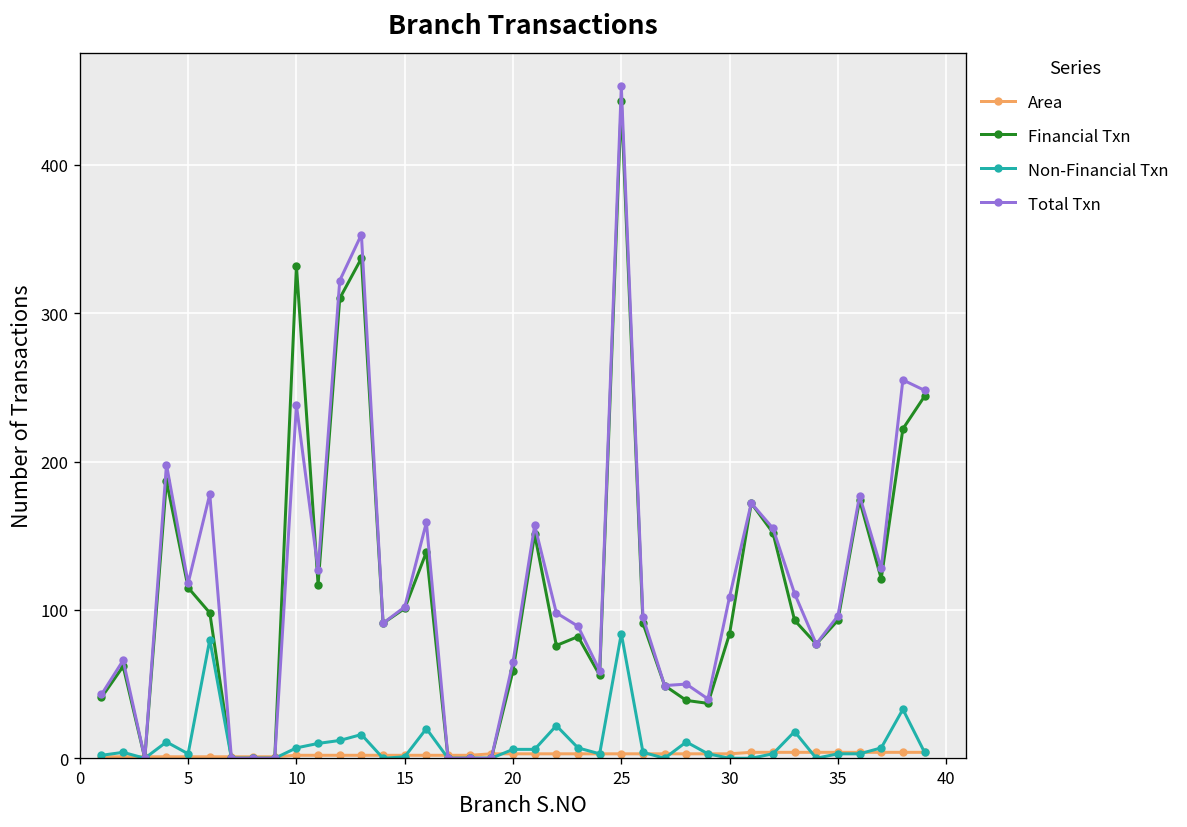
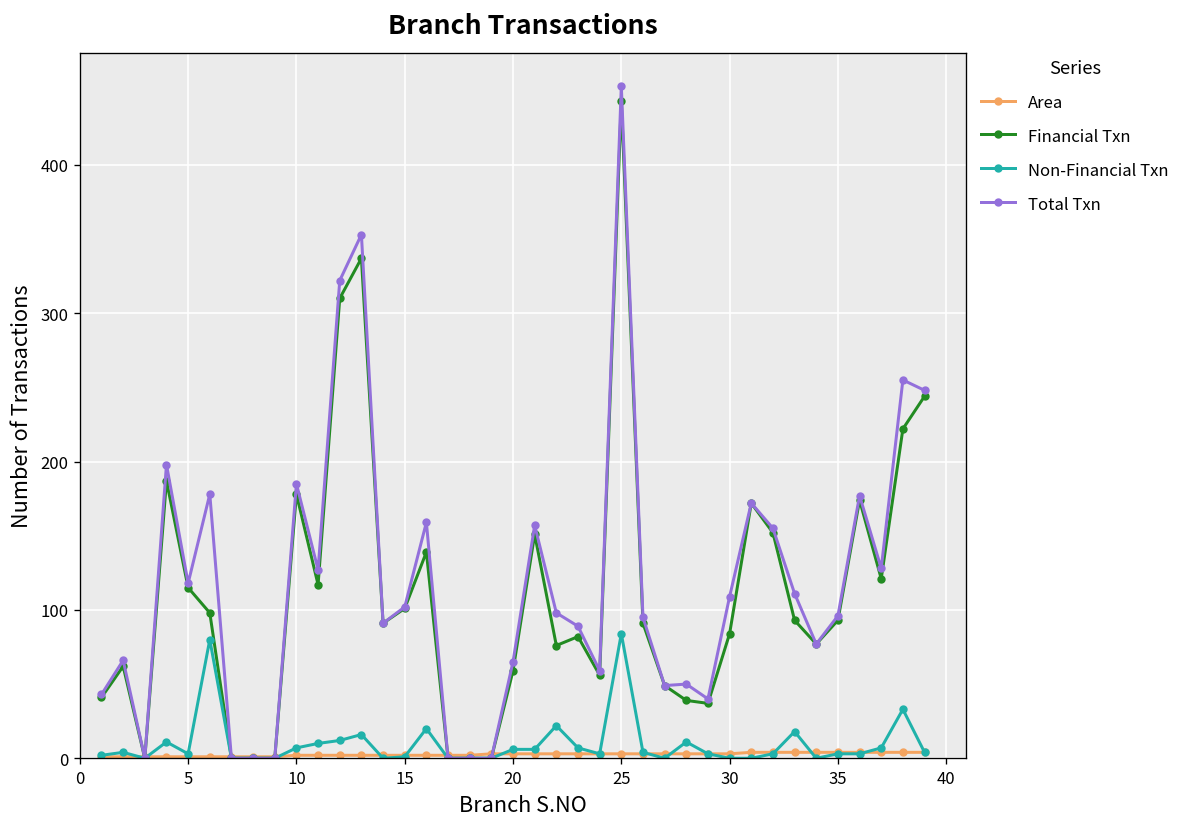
Financial Txn, 10: 332 -> 178
Total Txn, 10: 238 -> 185
